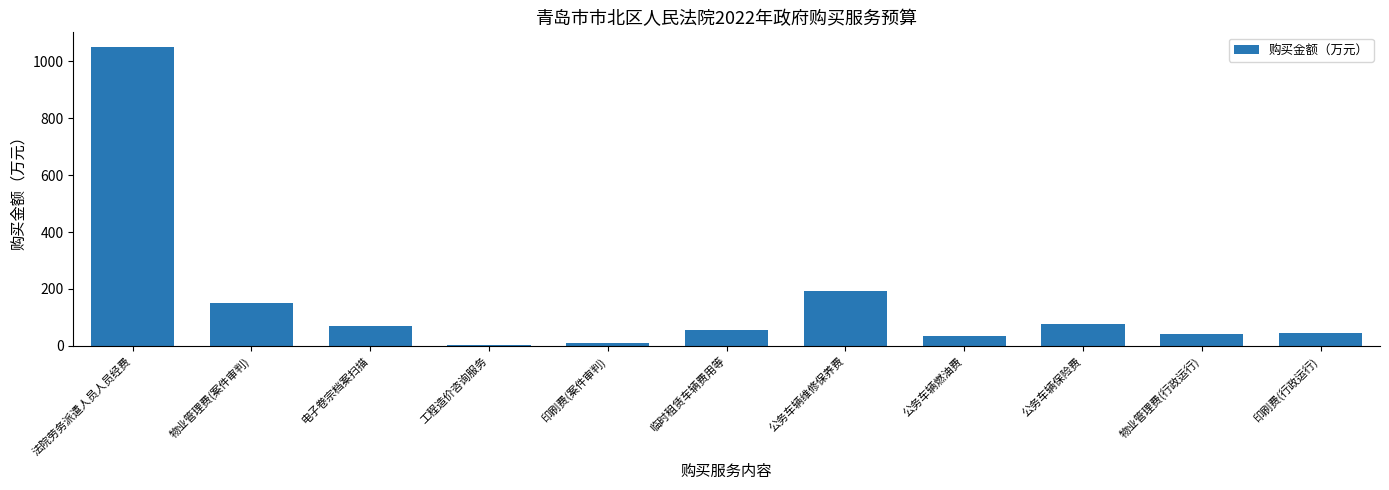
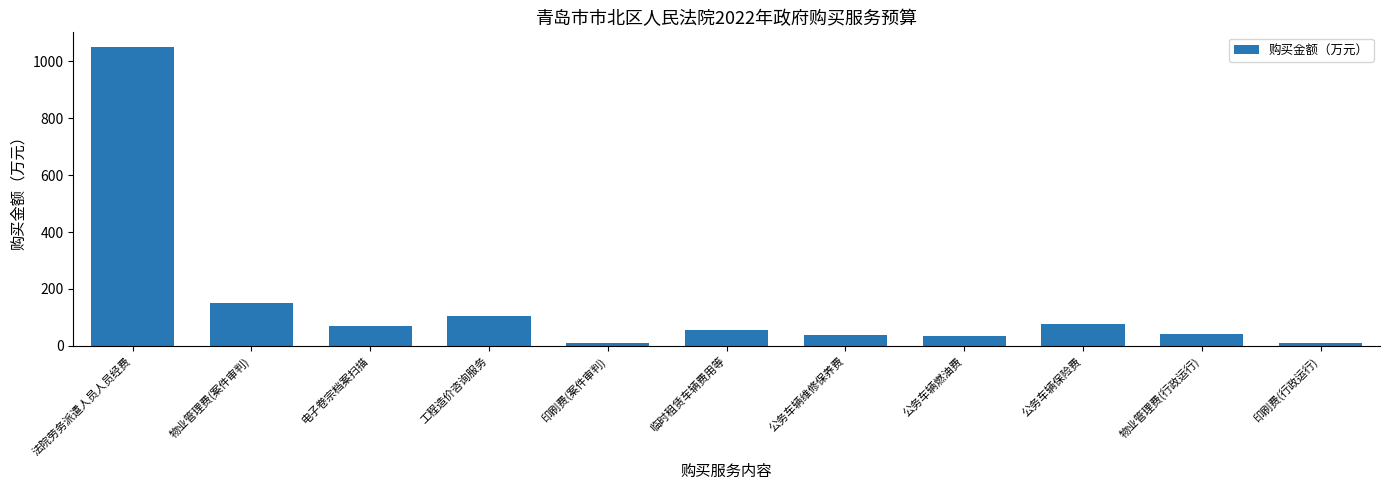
工程造价咨询服务: 0 -> 110
公务车辆维修保养费: 190 -> 40
印刷费(行政运行): 40 -> 10
